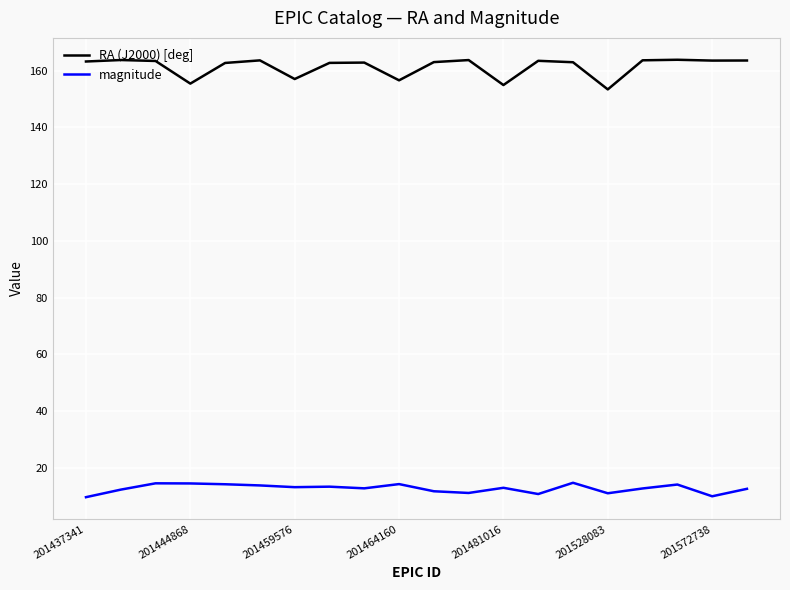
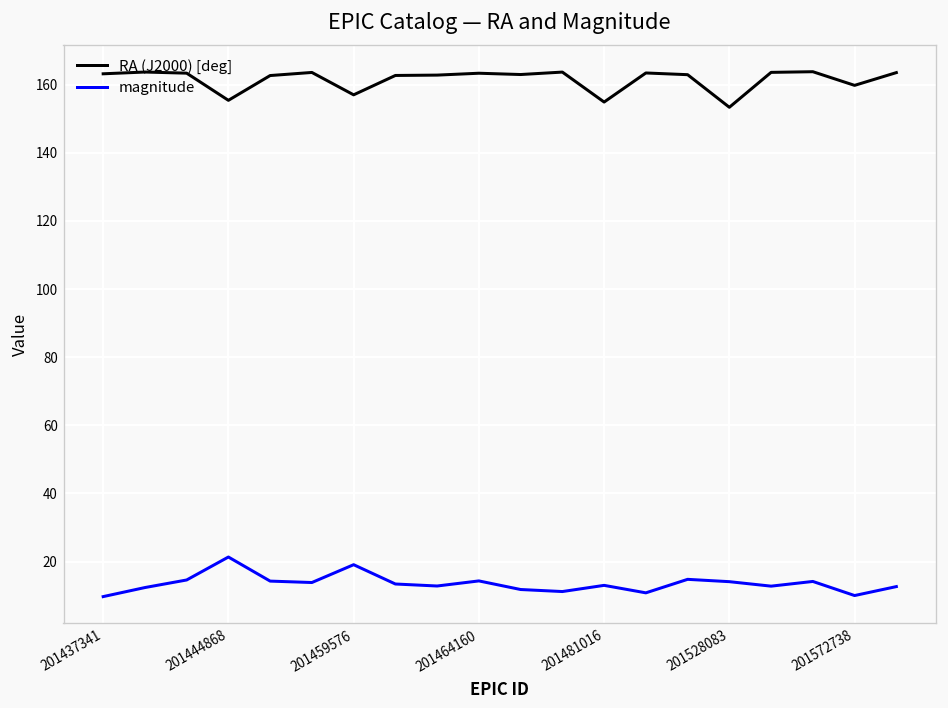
magnitude, 201444868: 15 -> 21
magnitude, 201459576: 13 -> 19
RA (J2000) [deg], 201464160: 157 -> 163
magnitude, 201528083: 11 -> 14
RA (J2000) [deg], 201572738: 163 -> 160
